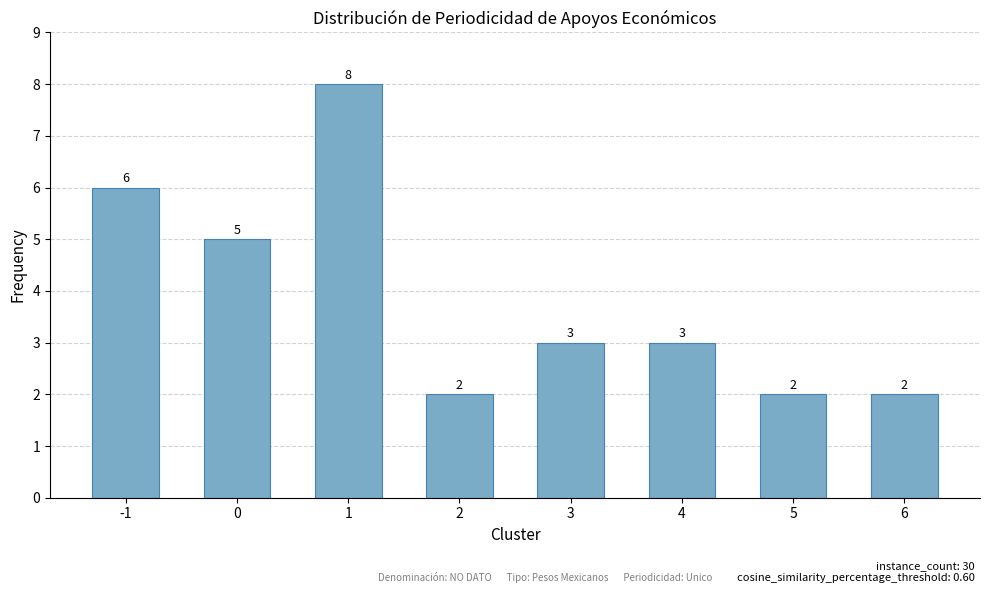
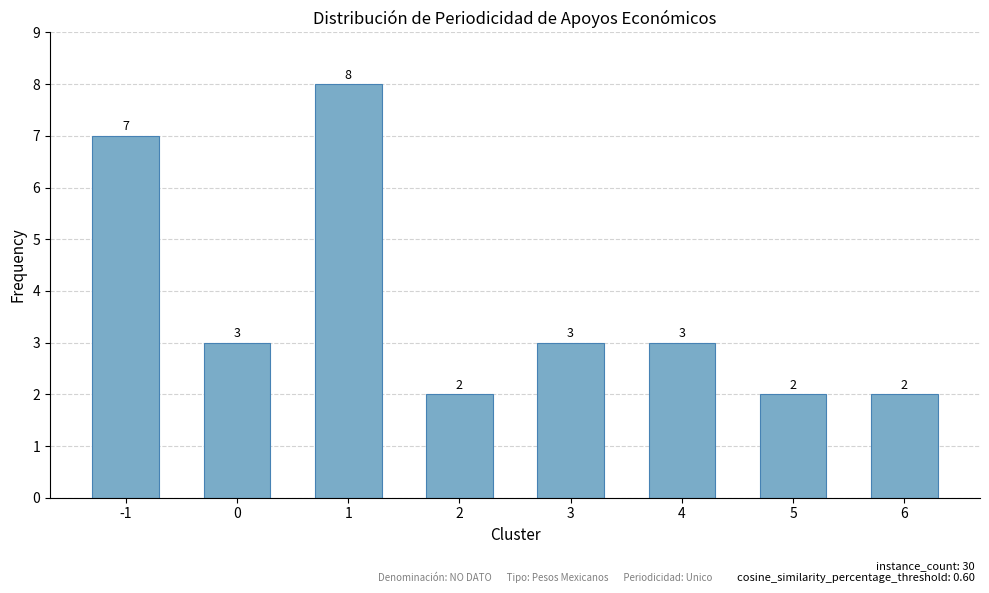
-1: 6 -> 7
0: 5 -> 3
